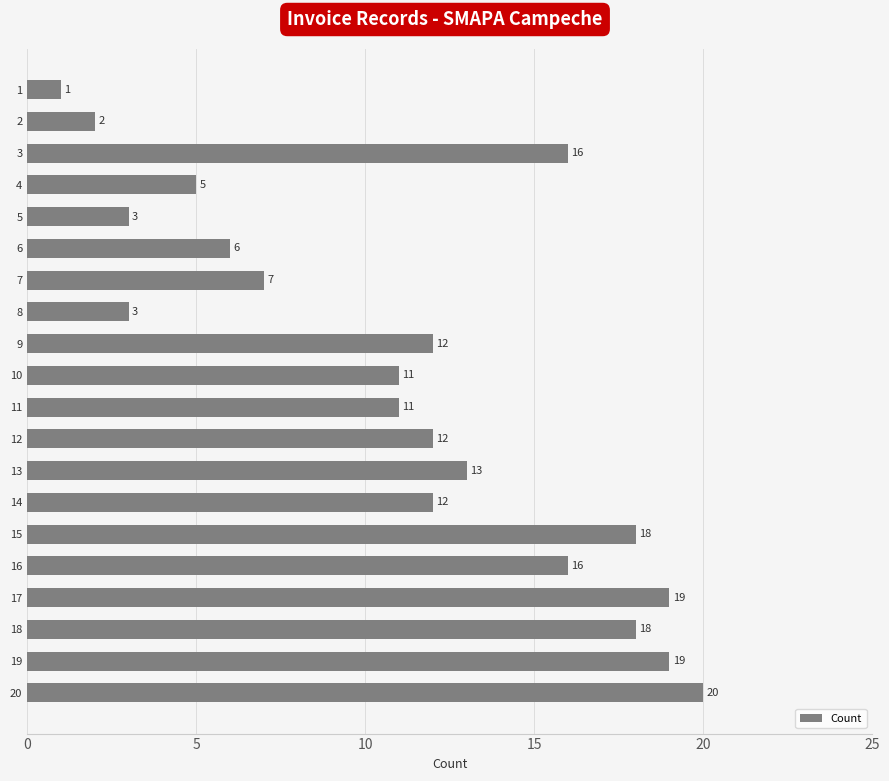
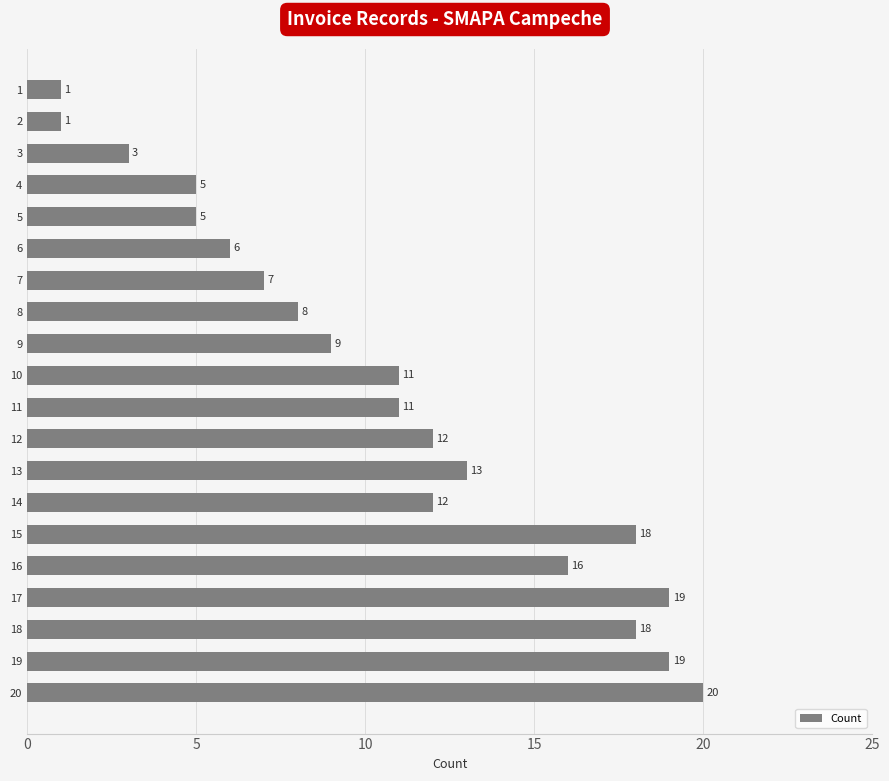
2: 2 -> 1
3: 16 -> 3
5: 3 -> 5
8: 3 -> 8
9: 12 -> 9
